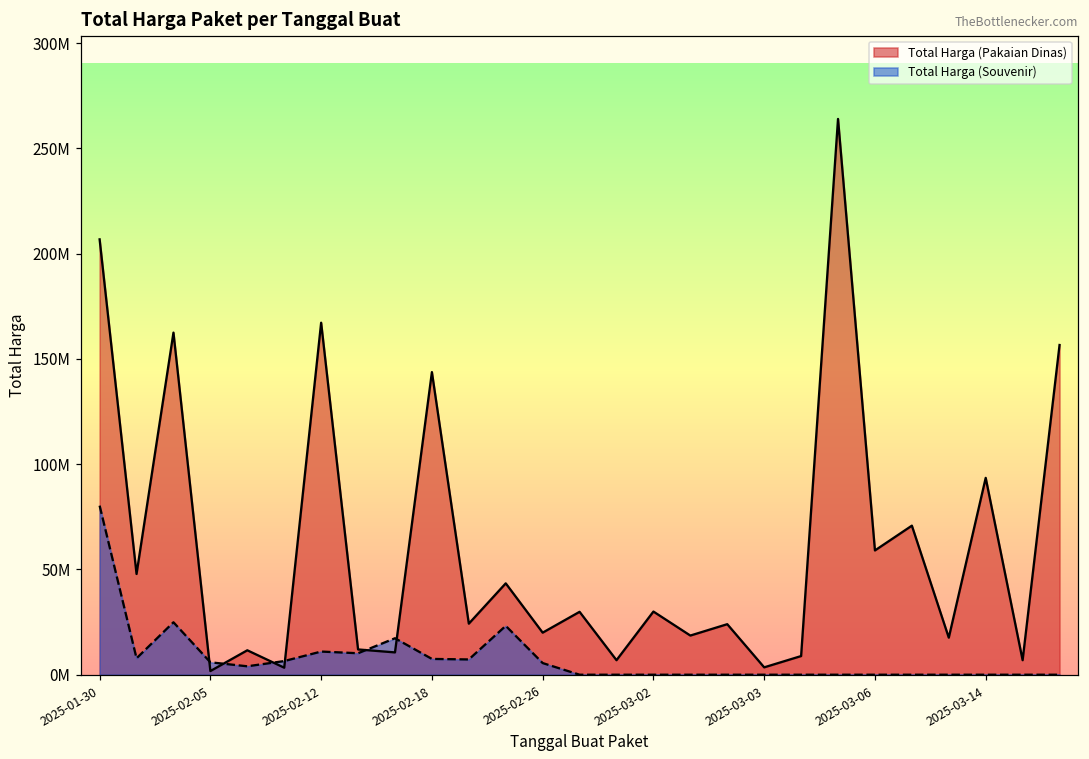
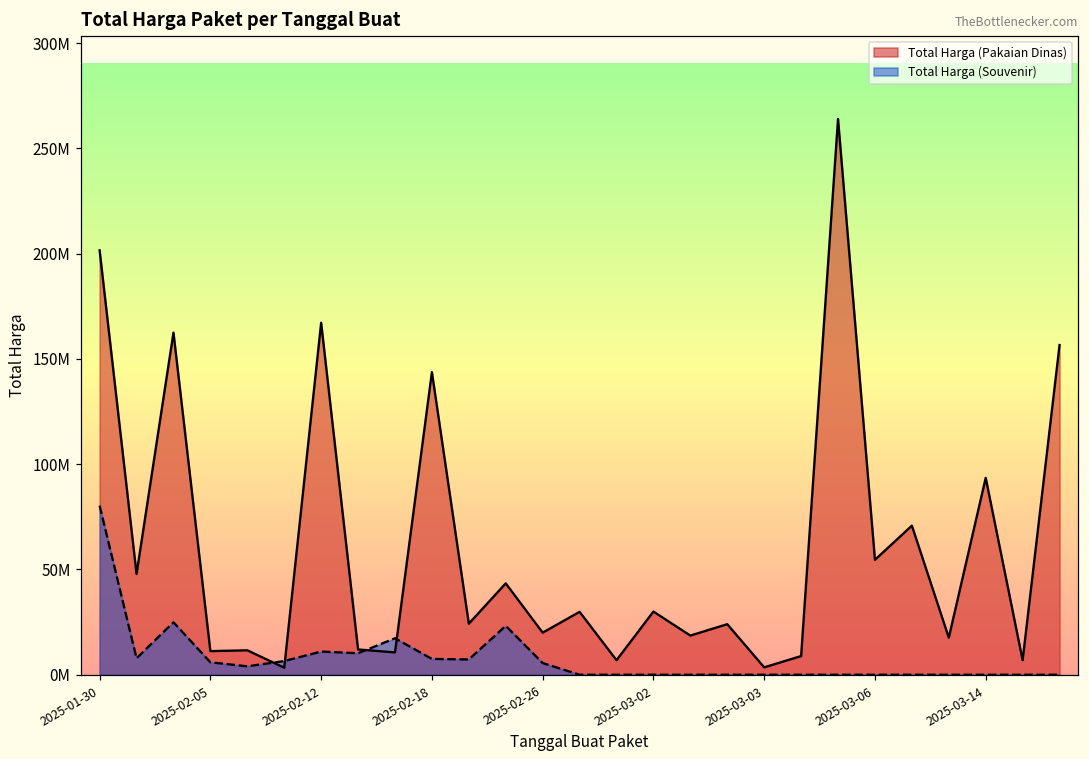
Total Harga (Pakaian Dinas), 2025-01-30: 207000000 -> 202000000
Total Harga (Pakaian Dinas), 2025-02-05: 2000000 -> 11000000
Total Harga (Pakaian Dinas), 2025-03-06: 59000000 -> 55000000
